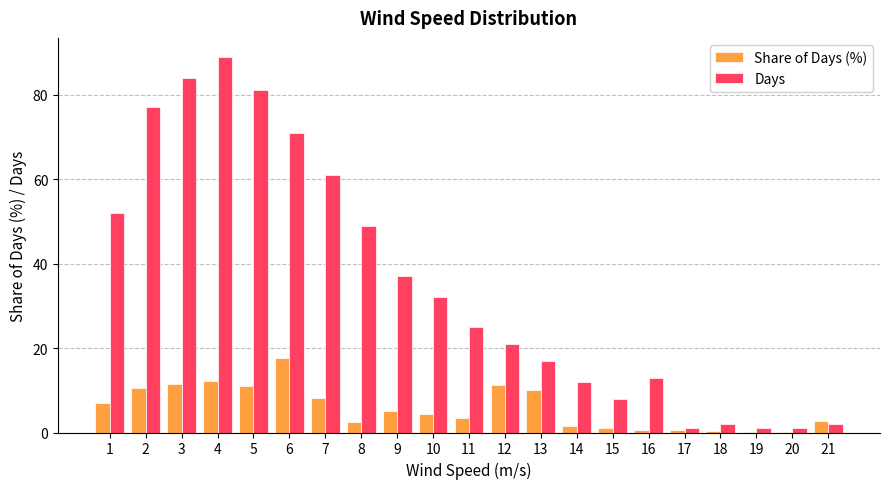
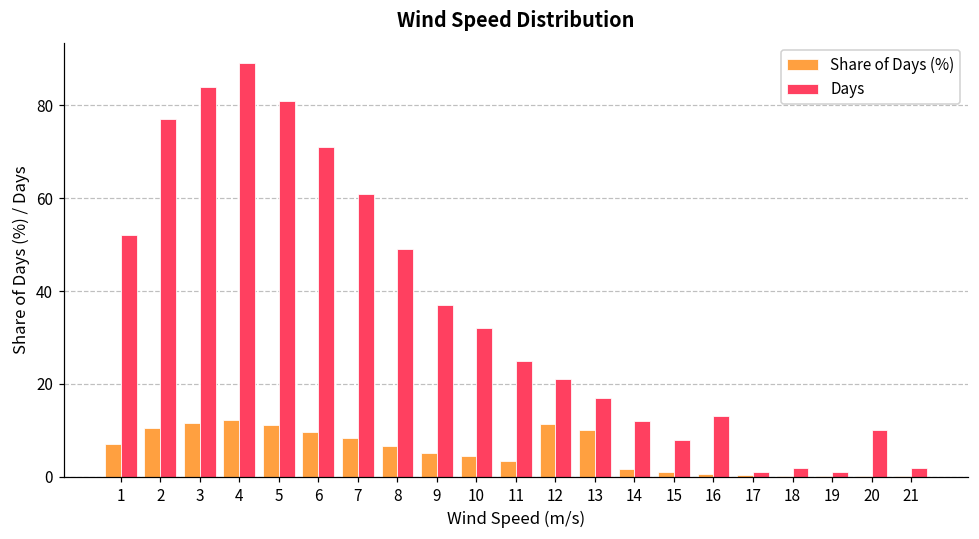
Share of Days (%), 6: 18 -> 10
Share of Days (%), 8: 2 -> 7
Days, 20: 1 -> 10
Share of Days (%), 21: 3 -> 0
